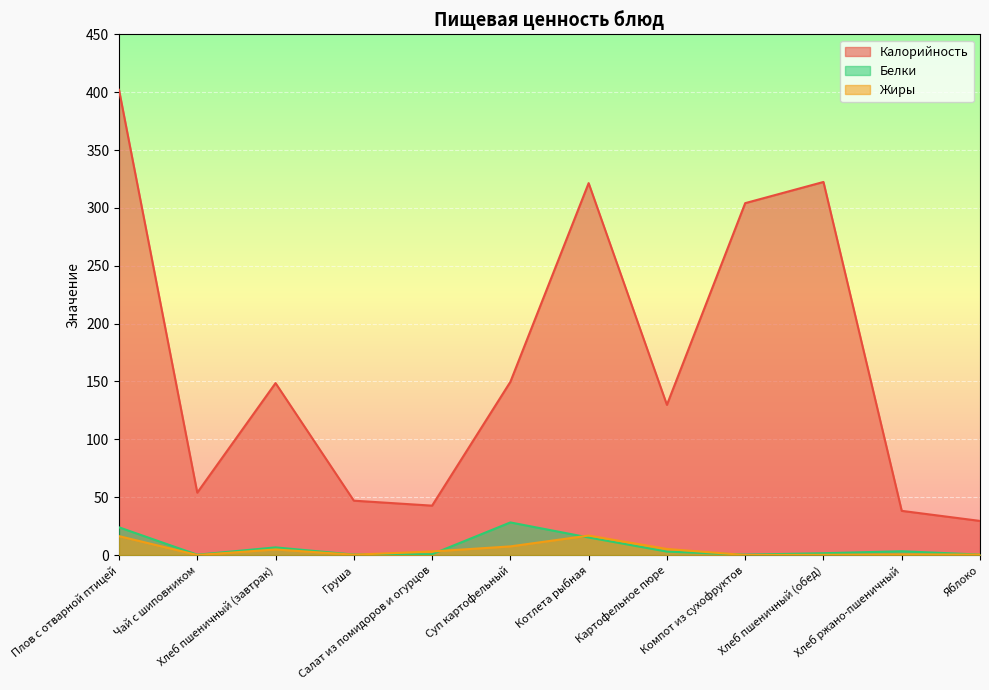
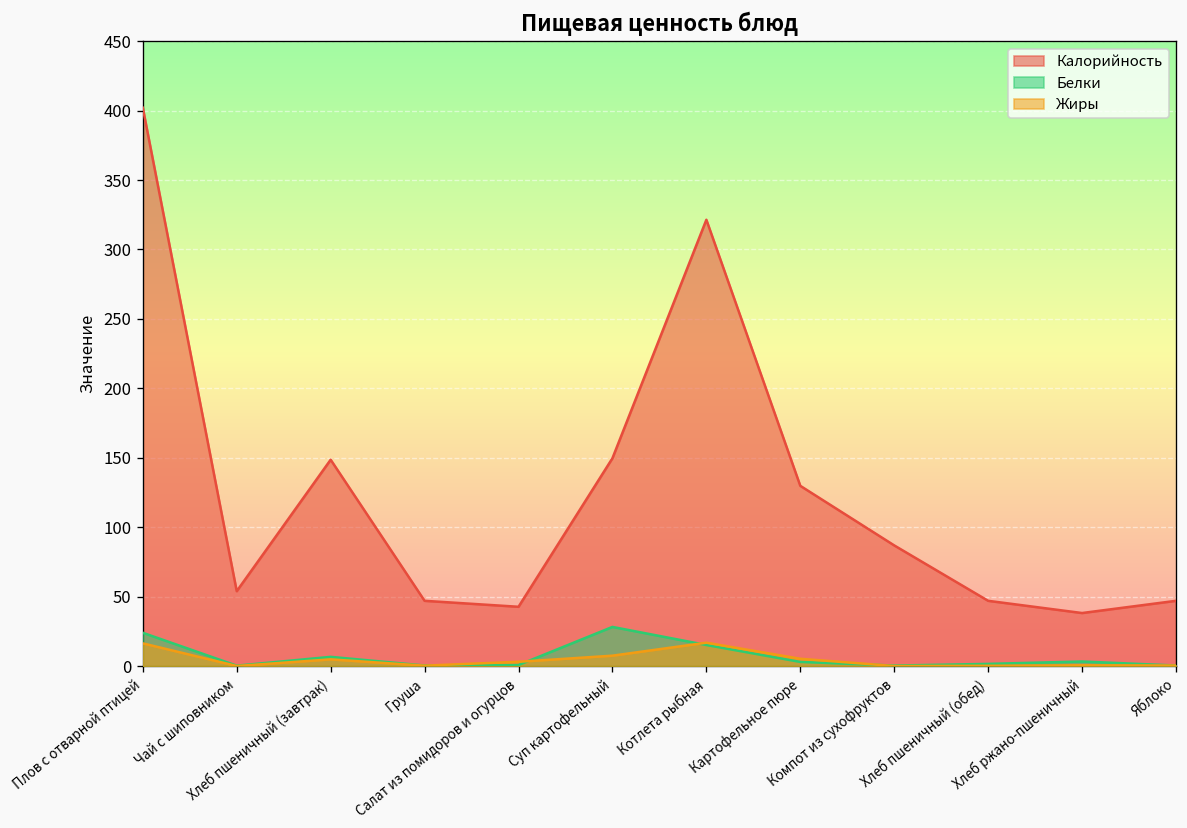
Калорийность, Компот из сухофруктов: 304 -> 87
Калорийность, Хлеб пшеничный (обед): 322 -> 47
Калорийность, Яблоко: 30 -> 47
